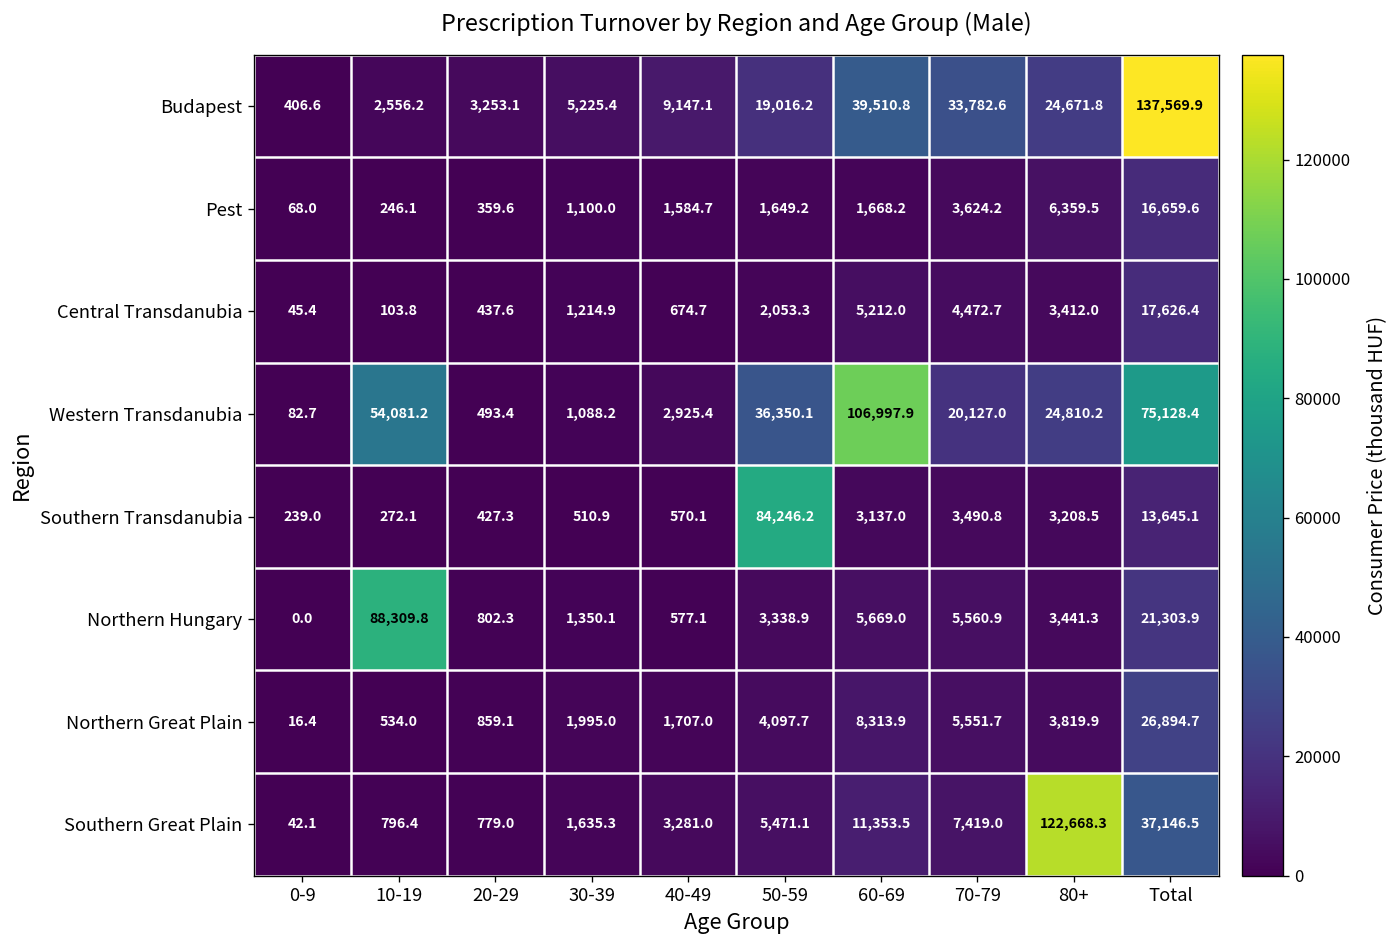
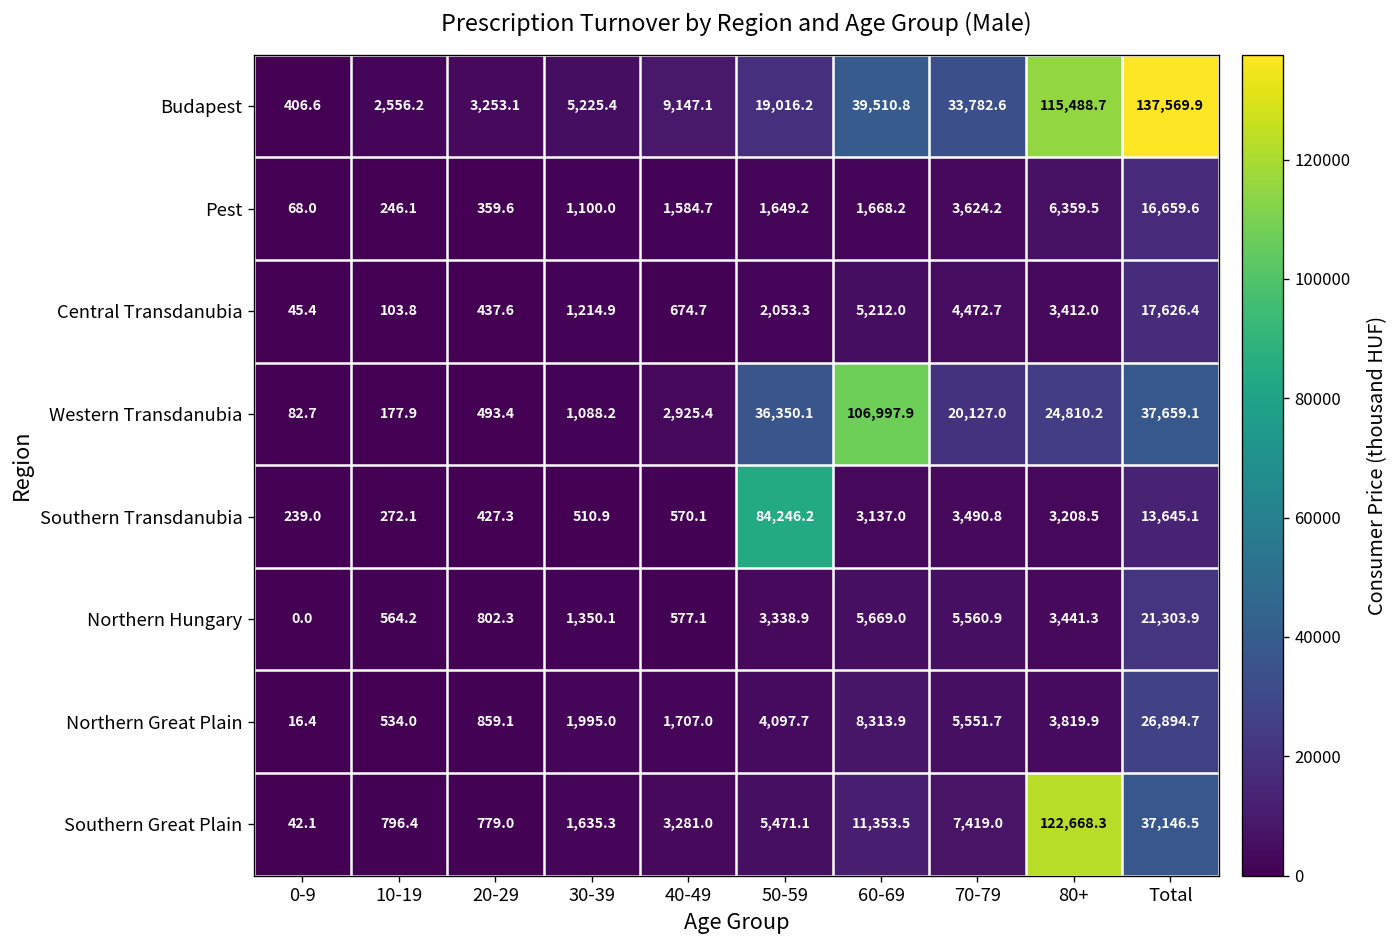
Budapest, 80+: 24,671.8 -> 115,488.7
Western Transdanubia, 10-19: 54,081.2 -> 177.9
Western Transdanubia, Total: 75,128.4 -> 37,659.1
Northern Hungary, 10-19: 88,309.8 -> 564.2
